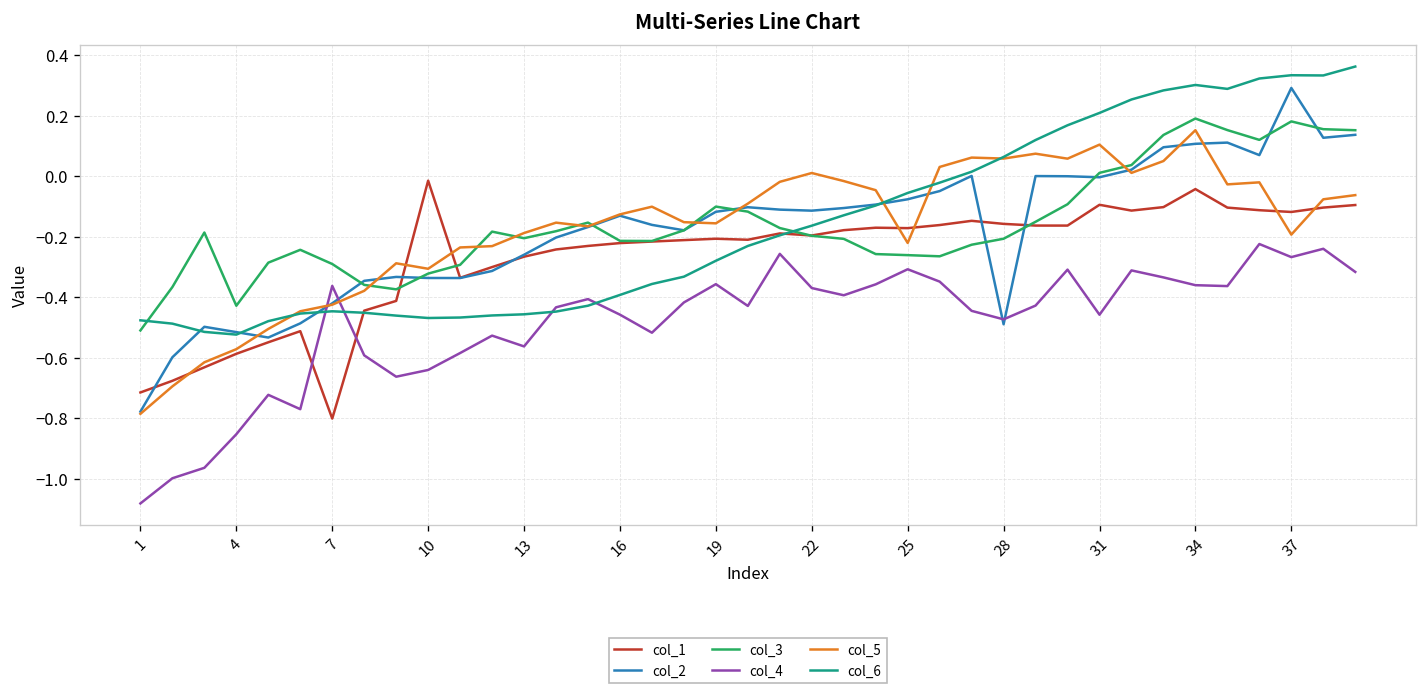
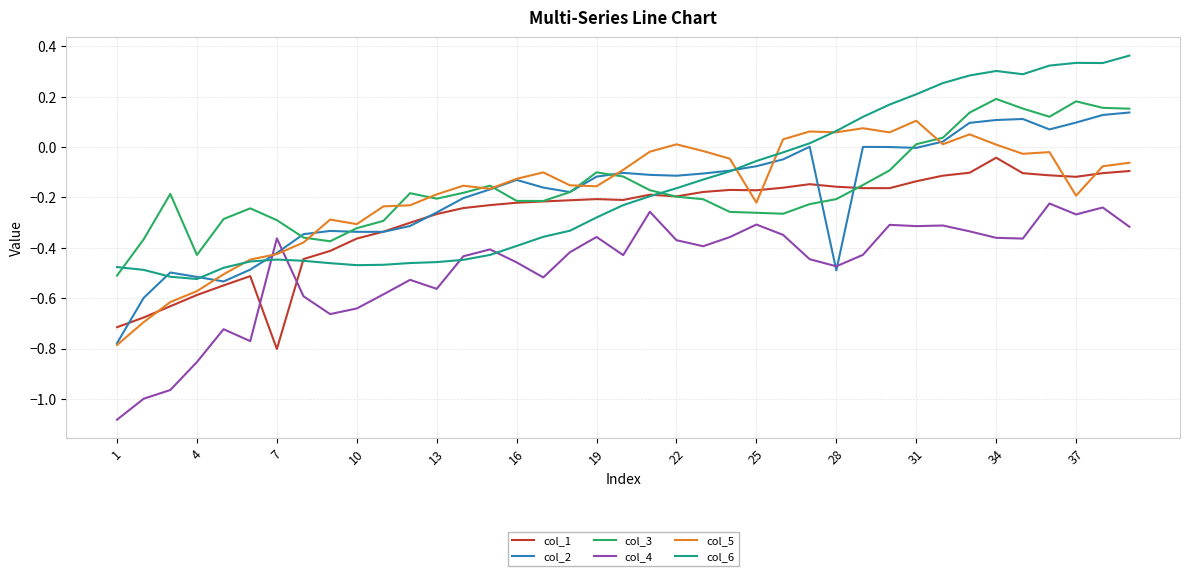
col_1, 10: -0.01 -> -0.36
col_1, 31: -0.09 -> -0.14
col_4, 31: -0.46 -> -0.31
col_5, 34: 0.15 -> 0.01
col_2, 37: 0.29 -> 0.10
